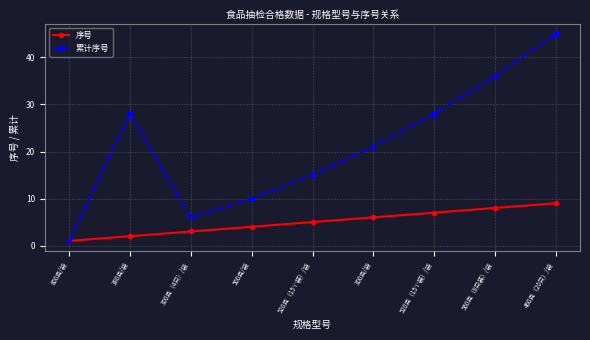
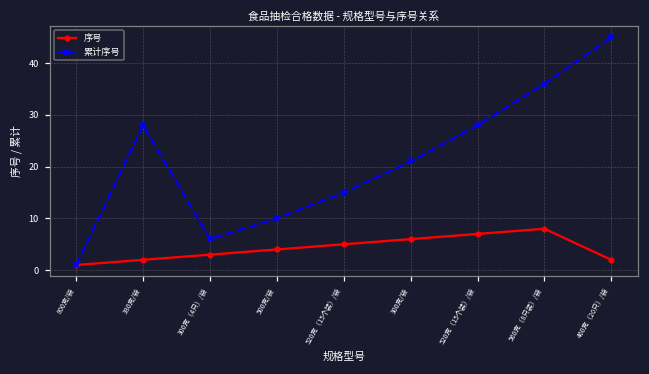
序号, 460克（20只）/袋: 9 -> 2
